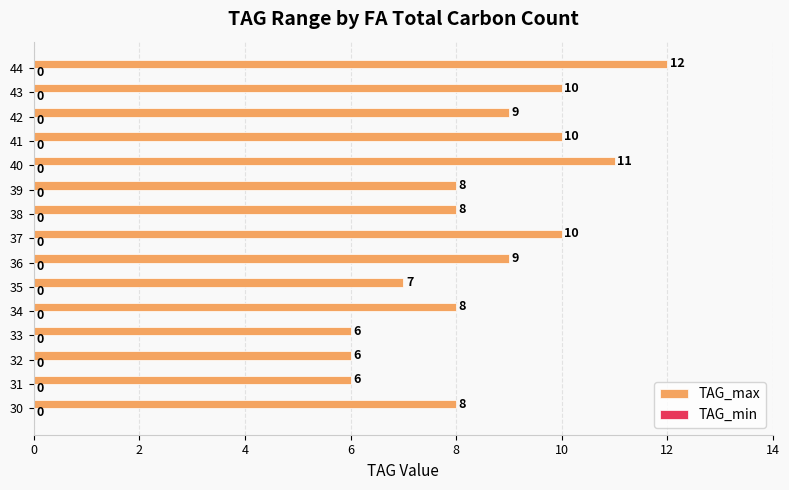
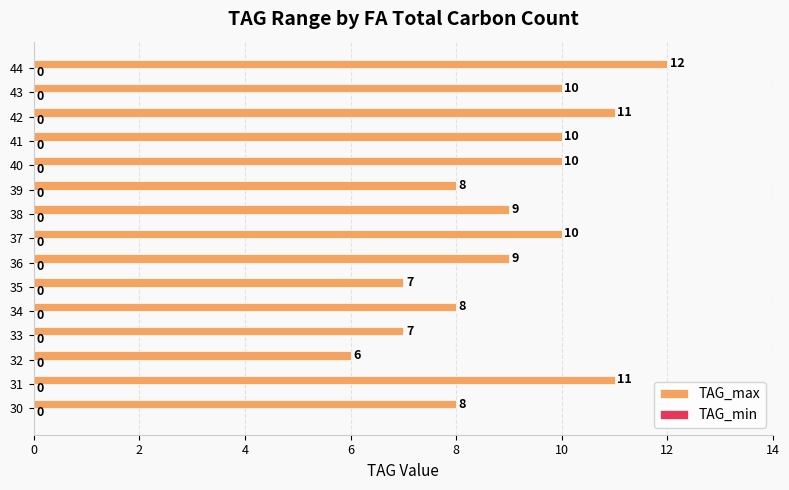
TAG_max, 42: 9 -> 11
TAG_max, 40: 11 -> 10
TAG_max, 38: 8 -> 9
TAG_max, 33: 6 -> 7
TAG_max, 31: 6 -> 11
